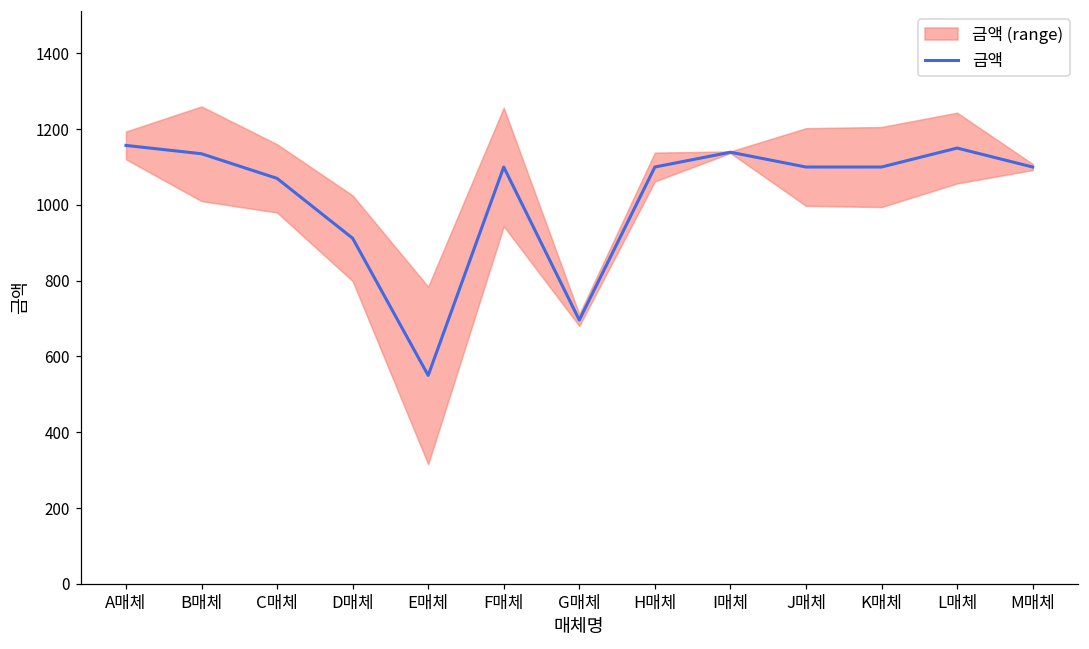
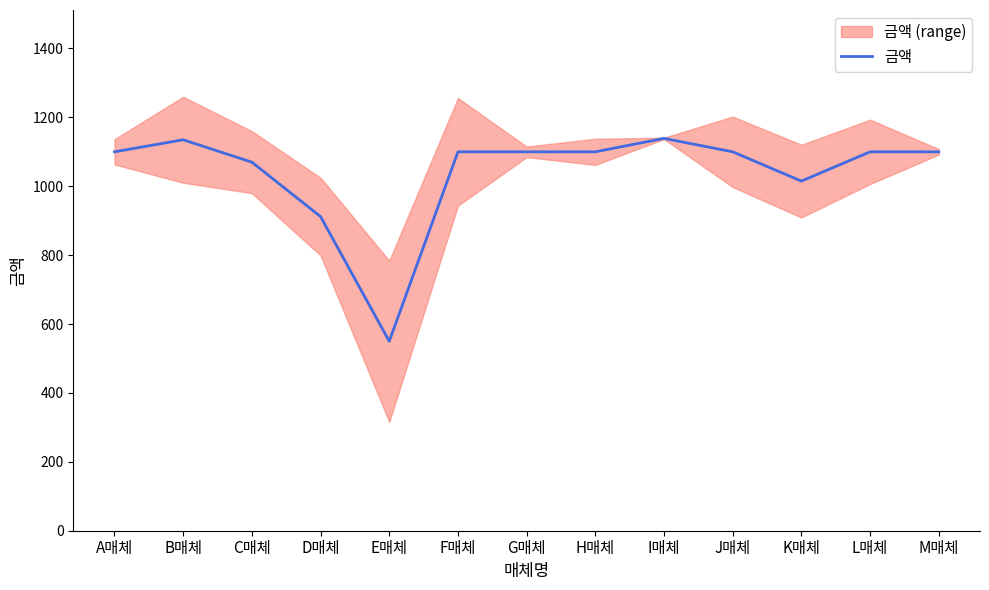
금액, A매체: 1160 -> 1100
금액, G매체: 700 -> 1100
금액, K매체: 1100 -> 1020
금액, L매체: 1150 -> 1100
